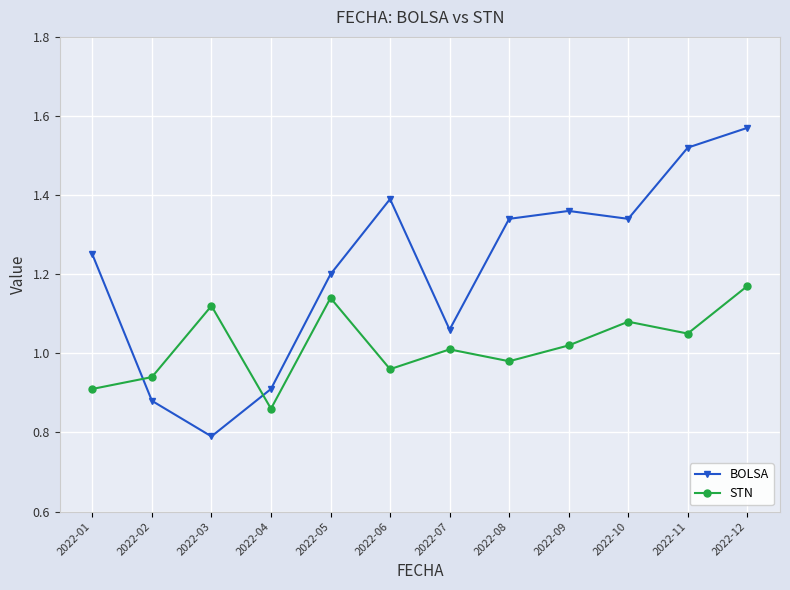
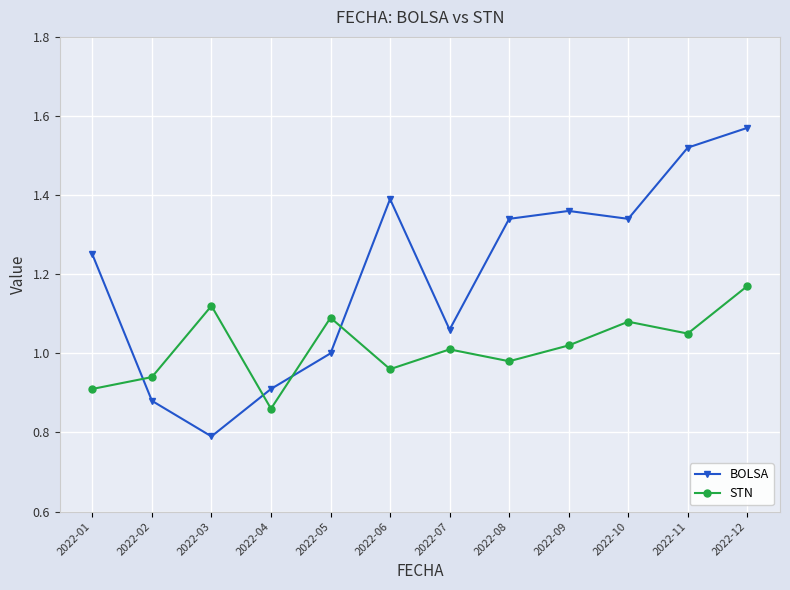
BOLSA, 2022-05: 1.2 -> 1.0
STN, 2022-05: 1.14 -> 1.09
